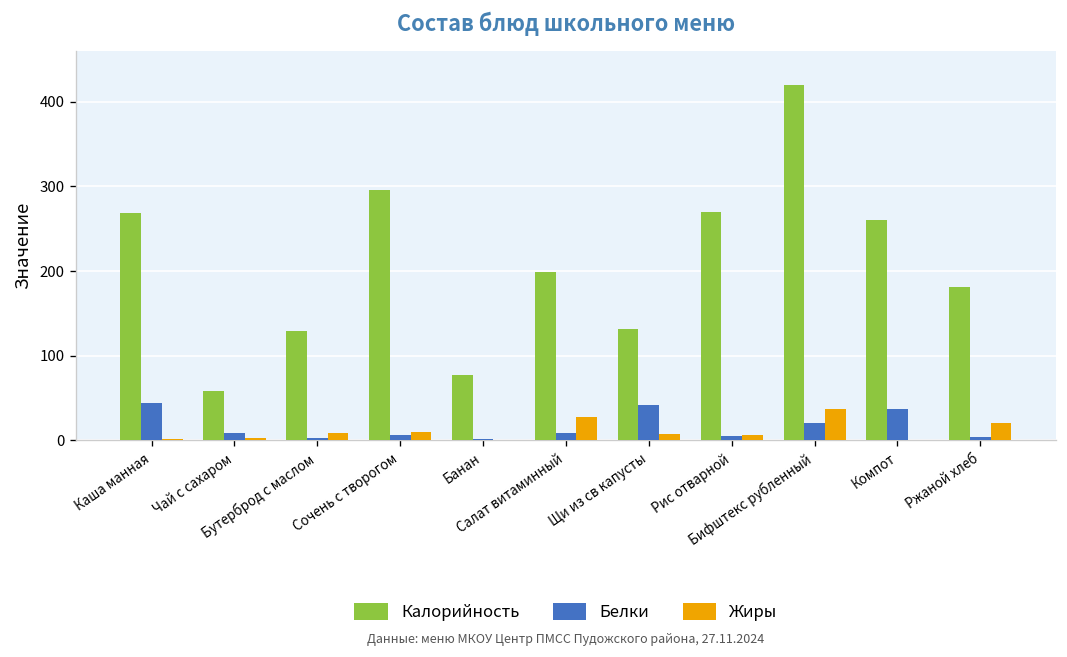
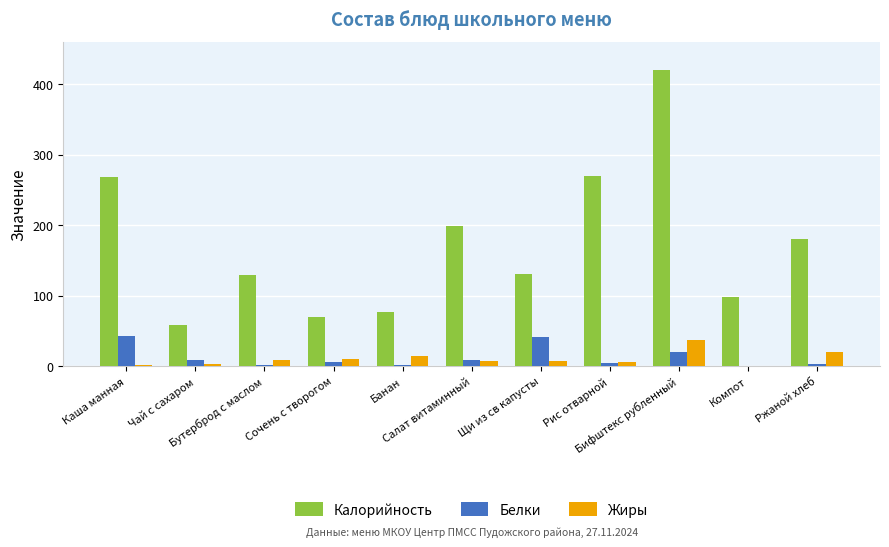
Калорийность, Сочень с творогом: 300 -> 70
Жиры, Банан: 0 -> 10
Жиры, Салат витаминный: 30 -> 10
Калорийность, Компот: 260 -> 100
Белки, Компот: 40 -> 0
